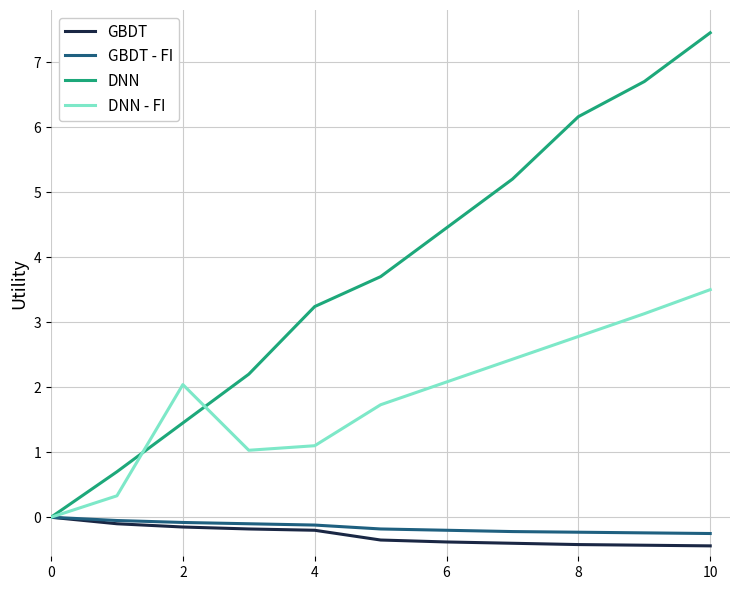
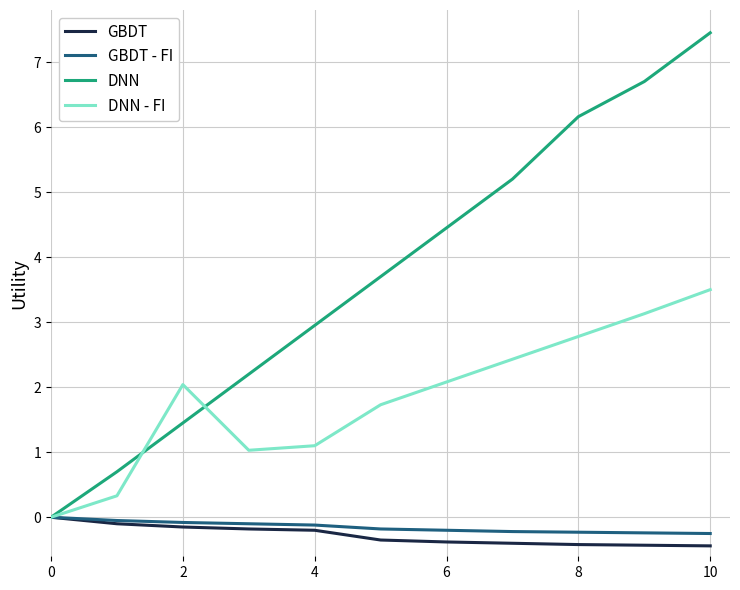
DNN, 4: 3.2 -> 3.0
